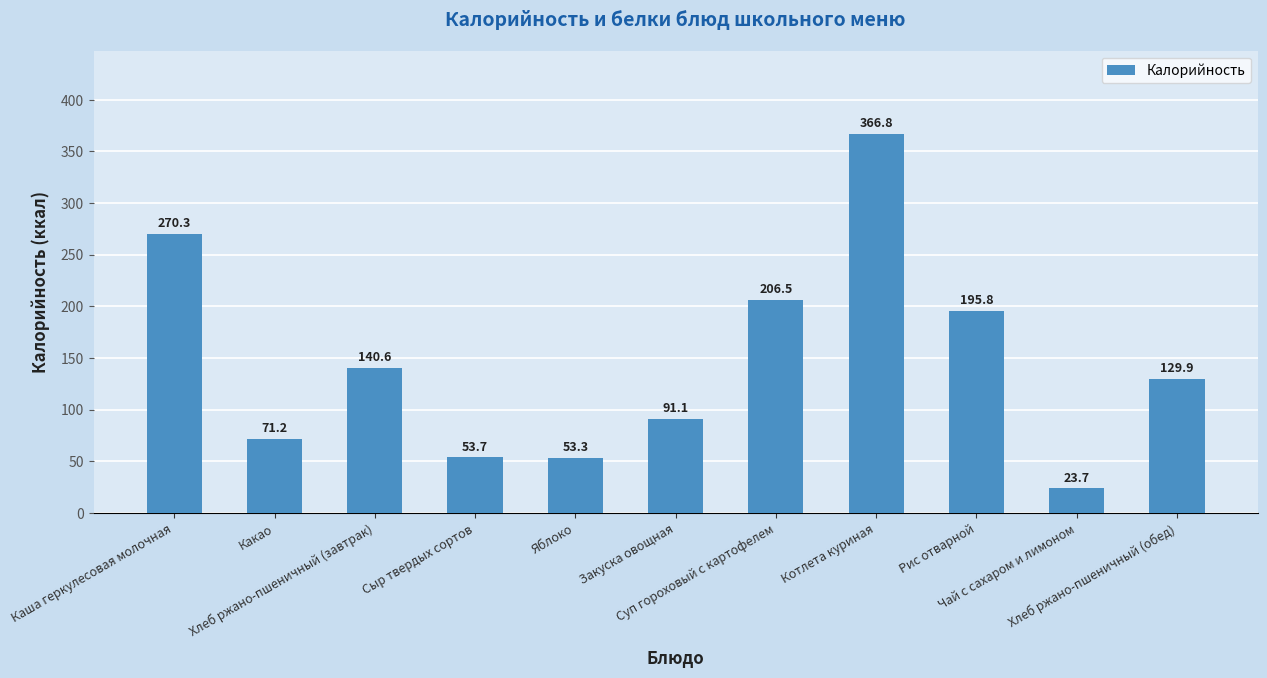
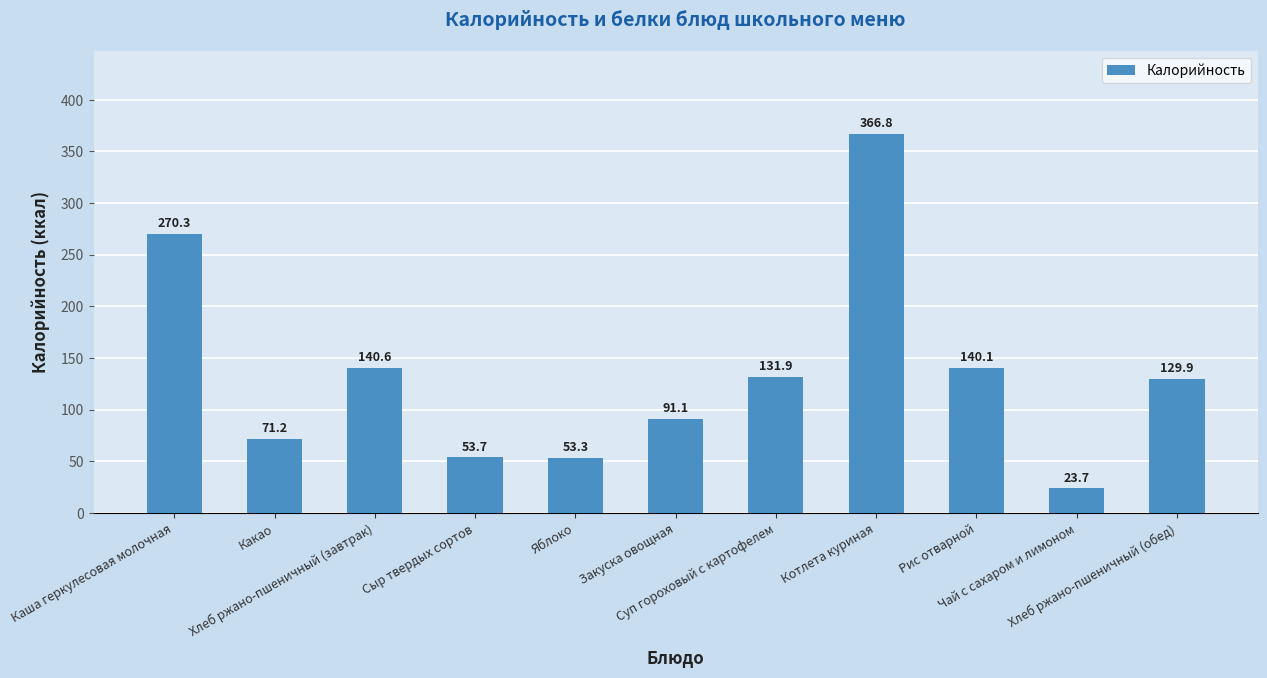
Суп гороховый с картофелем: 206.5 -> 131.9
Рис отварной: 195.8 -> 140.1
